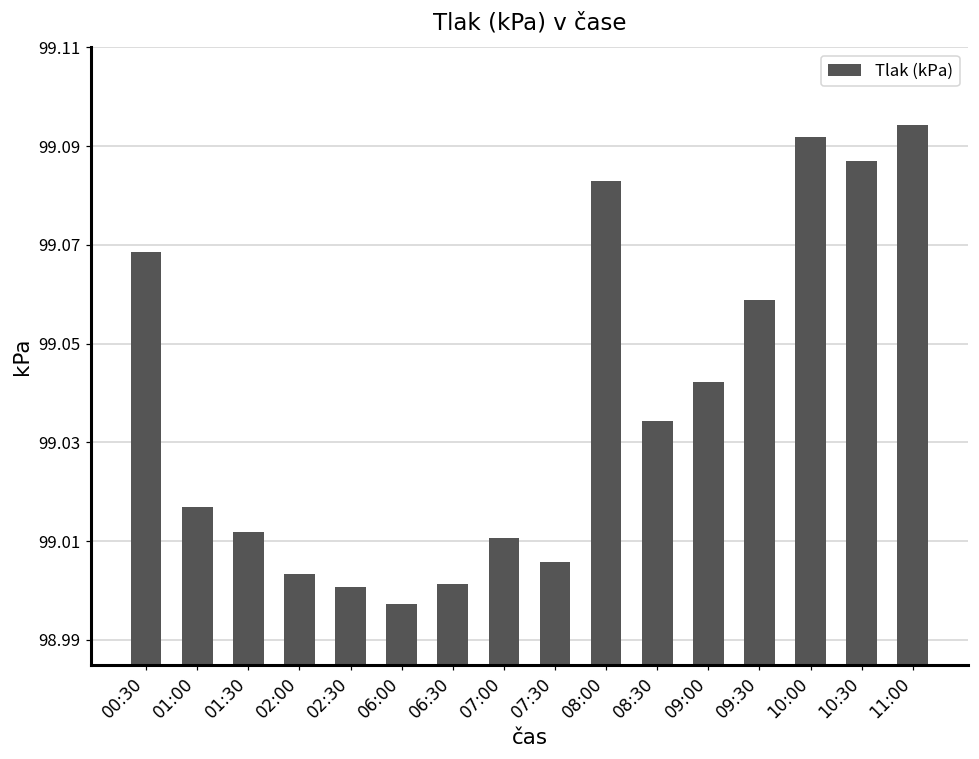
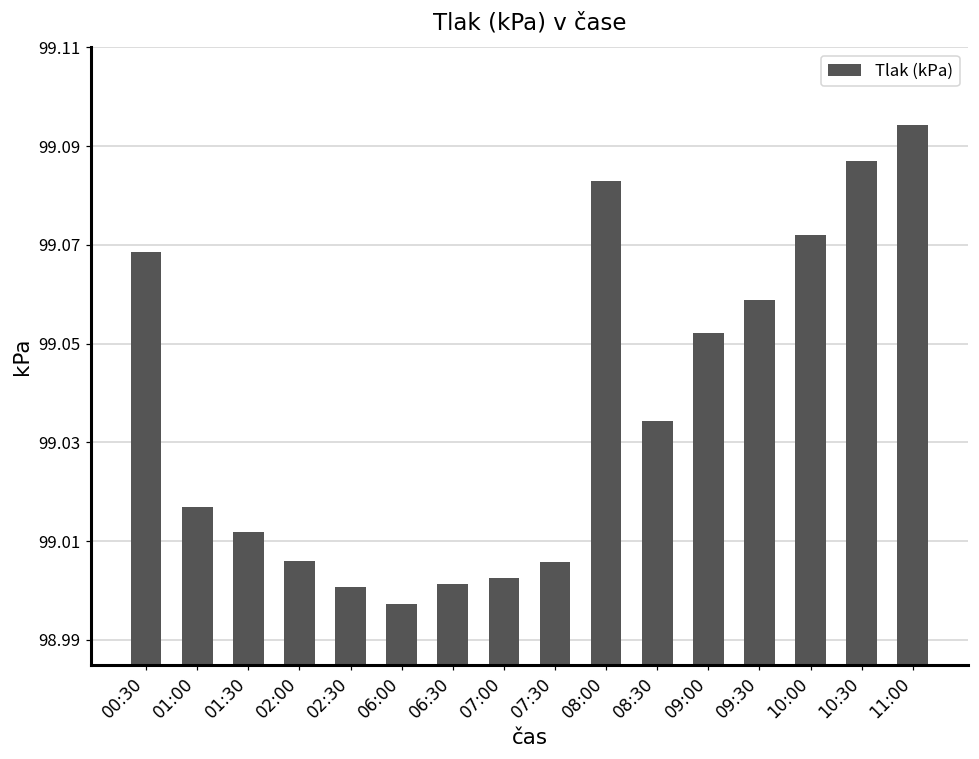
02:00: 99.003 -> 99.006
07:00: 99.011 -> 99.002
09:00: 99.042 -> 99.052
10:00: 99.092 -> 99.072
